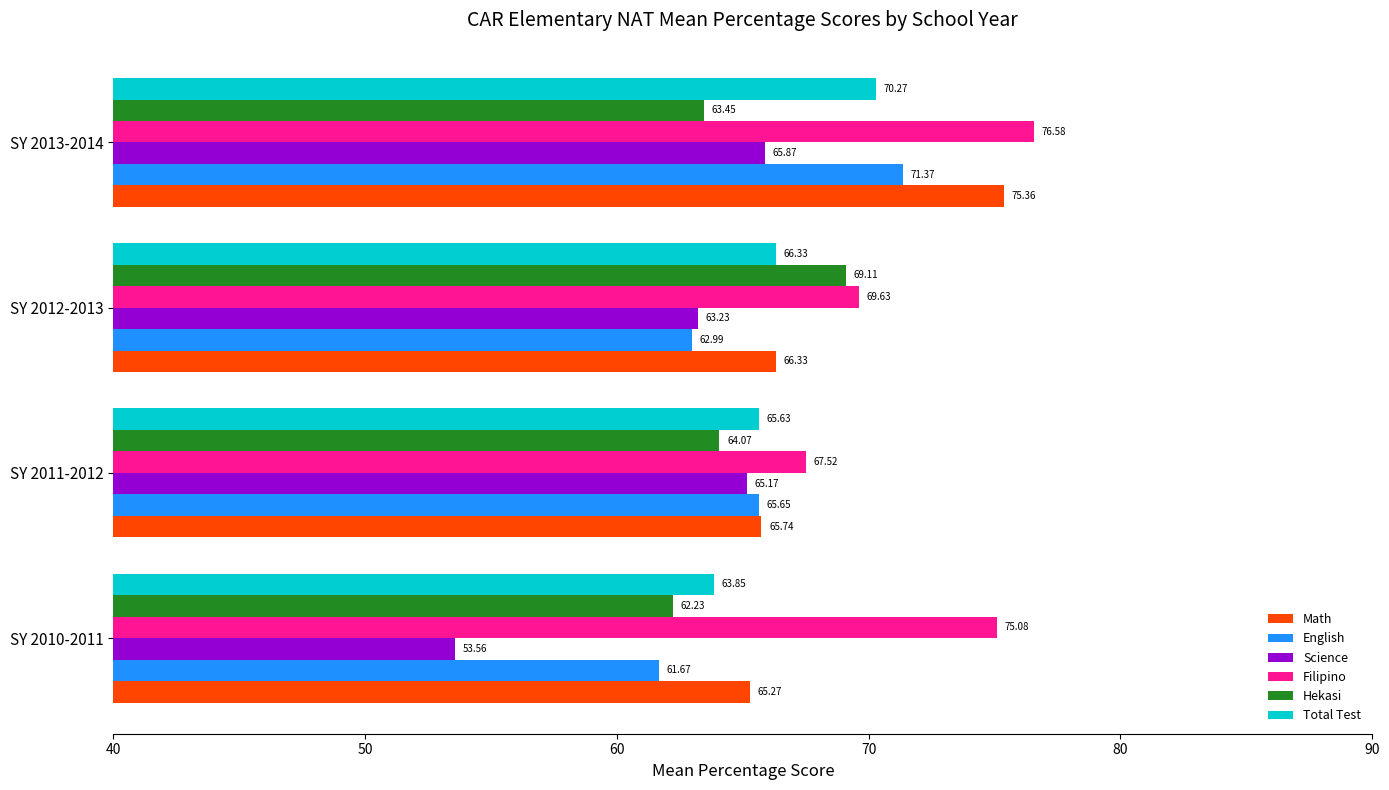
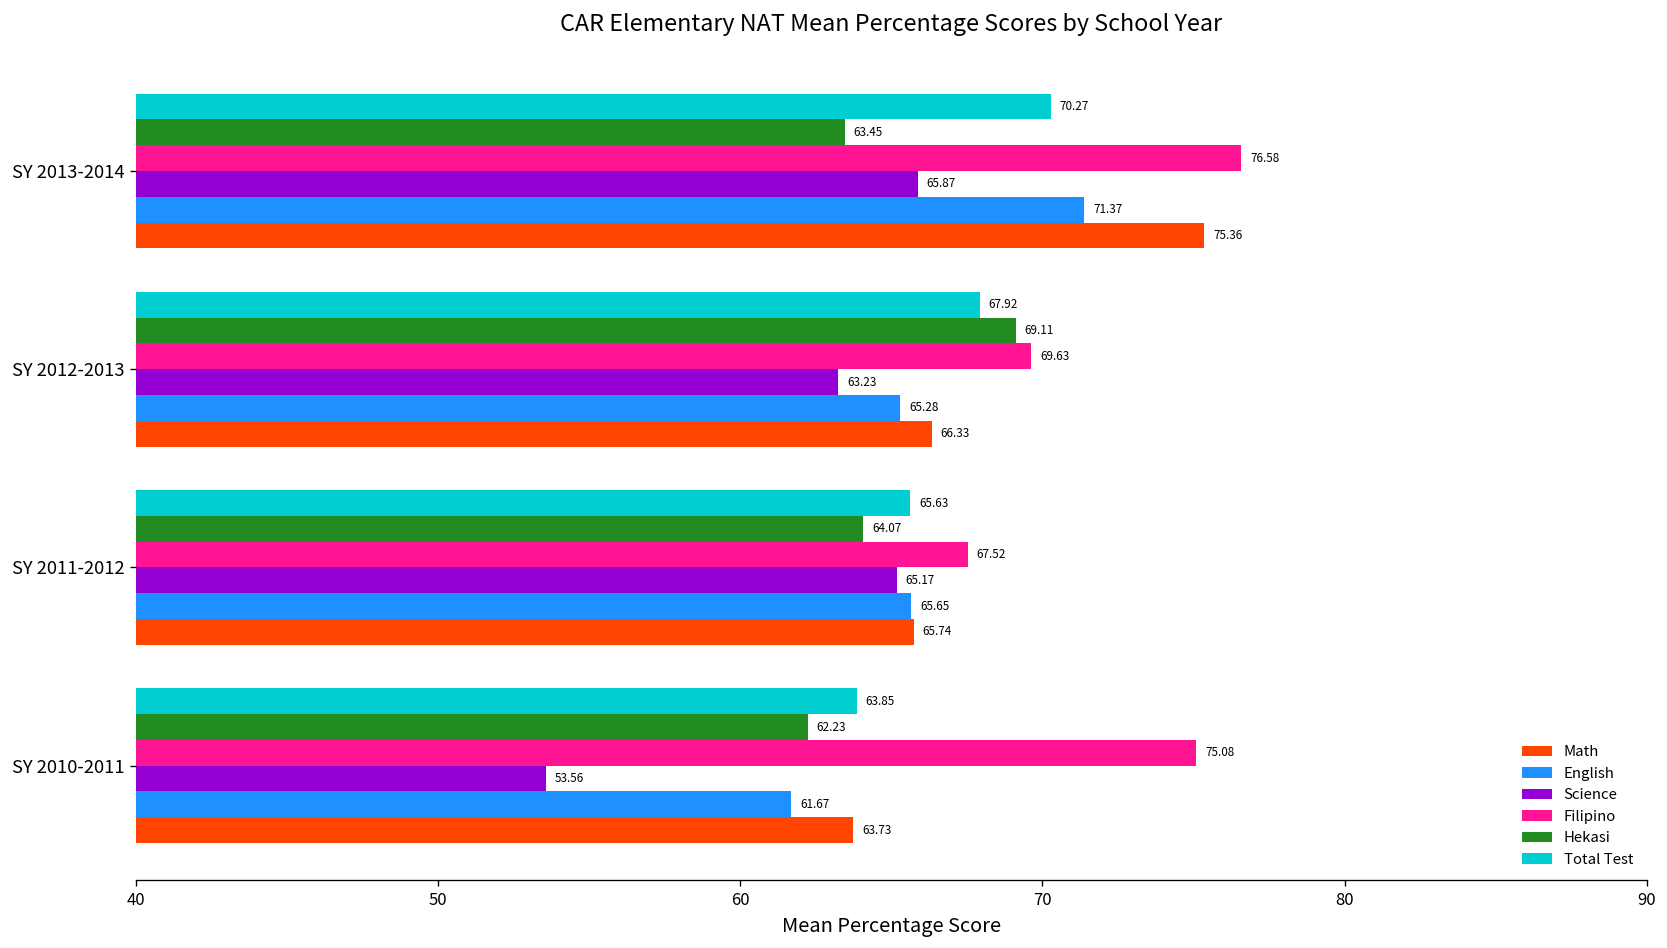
Total Test, SY 2012-2013: 66.33 -> 67.92
English, SY 2012-2013: 62.99 -> 65.28
Math, SY 2010-2011: 65.27 -> 63.73
